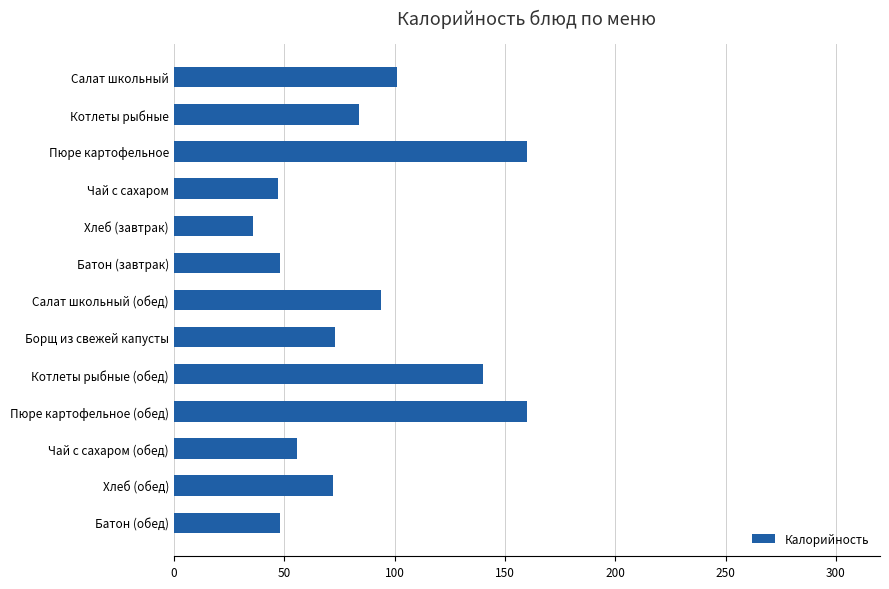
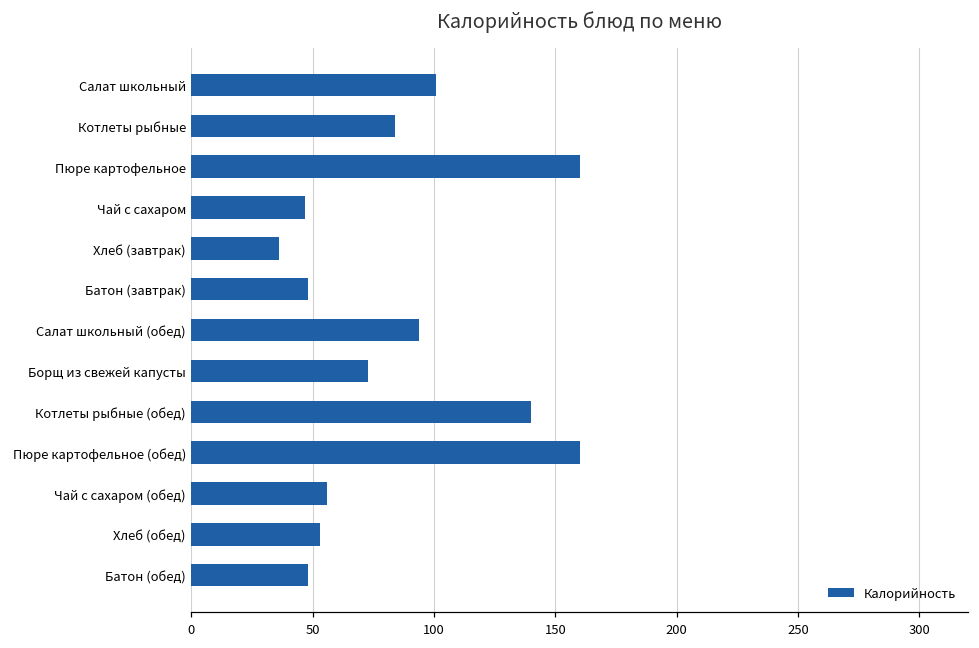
Хлеб (обед): 72 -> 53
